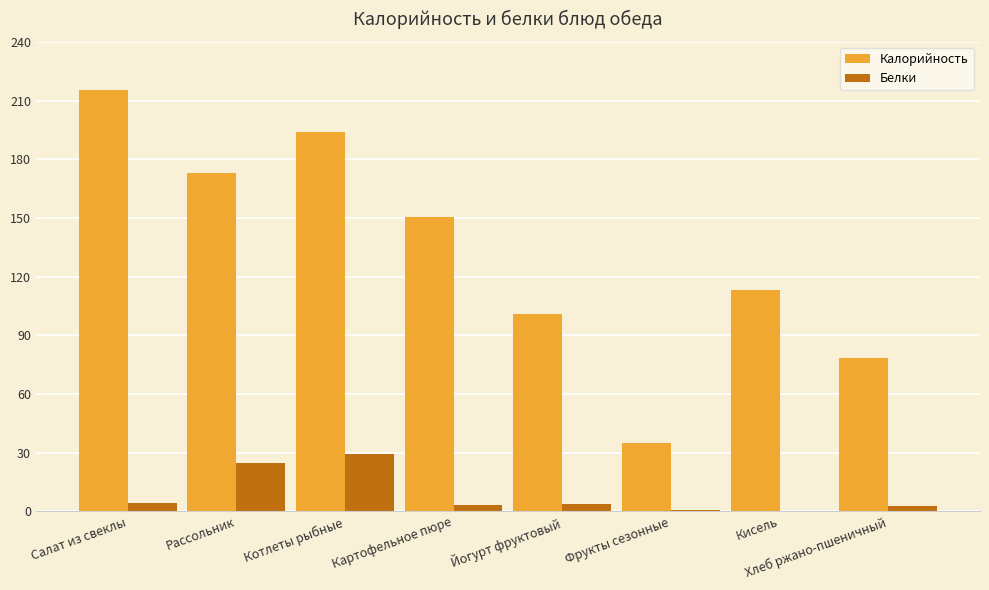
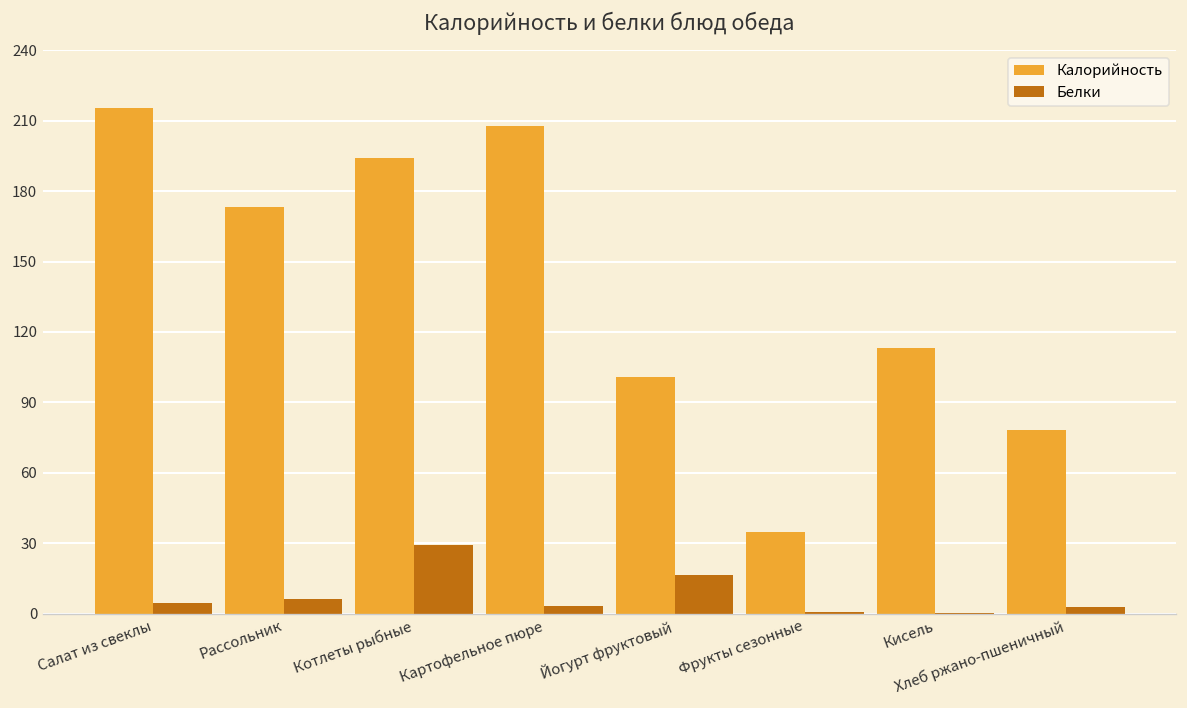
Белки, Рассольник: 25 -> 6
Калорийность, Картофельное пюре: 151 -> 208
Белки, Йогурт фруктовый: 4 -> 17
